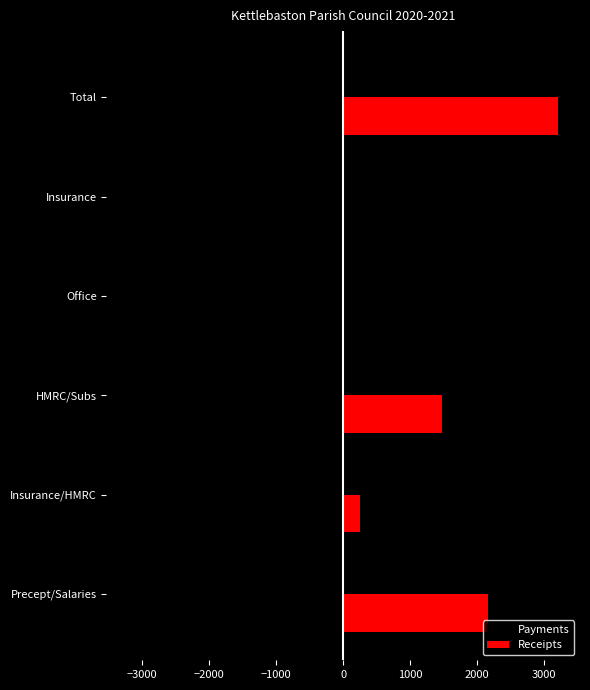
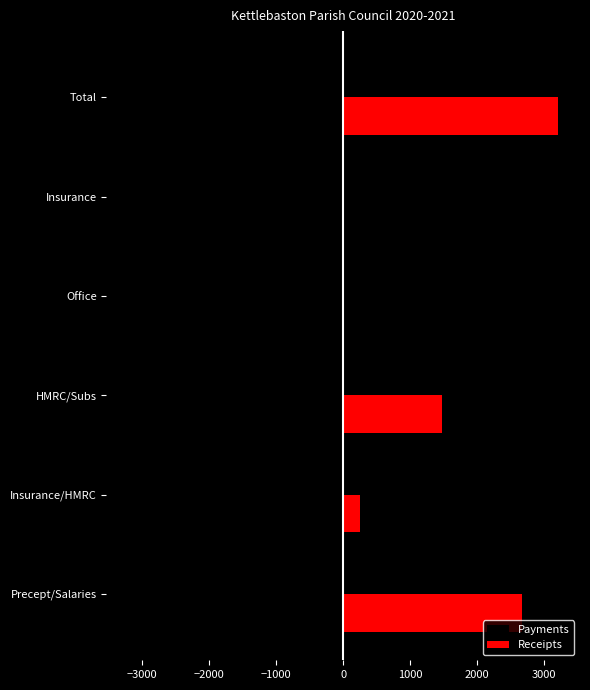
Receipts, Precept/Salaries: 2200 -> 2700
